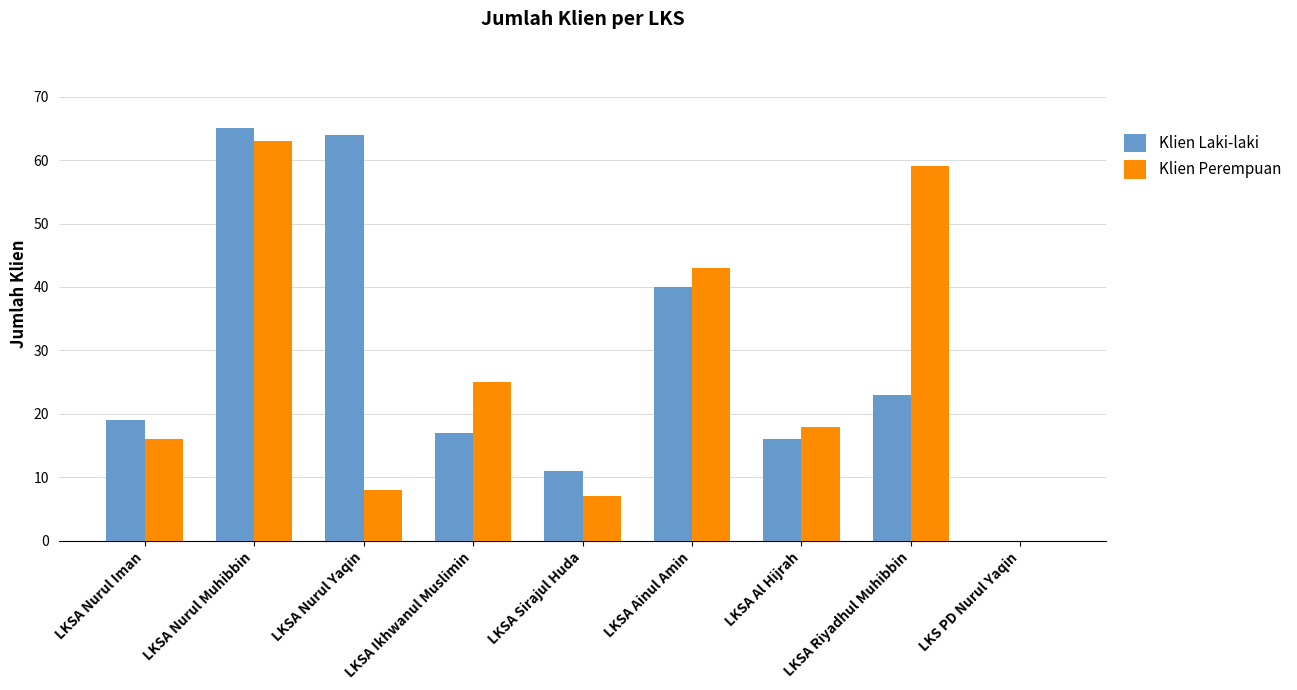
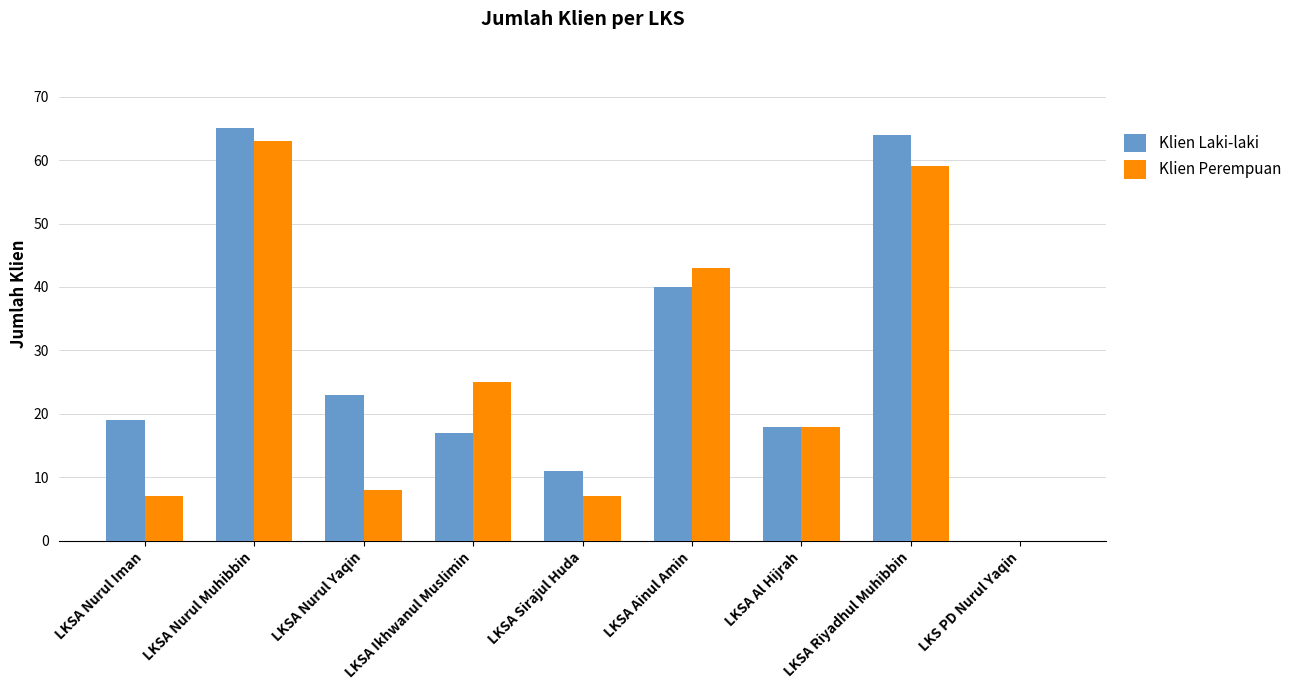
Klien Perempuan, LKSA Nurul Iman: 16 -> 7
Klien Laki-laki, LKSA Nurul Yaqin: 64 -> 23
Klien Laki-laki, LKSA Al Hijrah: 16 -> 18
Klien Laki-laki, LKSA Riyadhul Muhibbin: 23 -> 64
